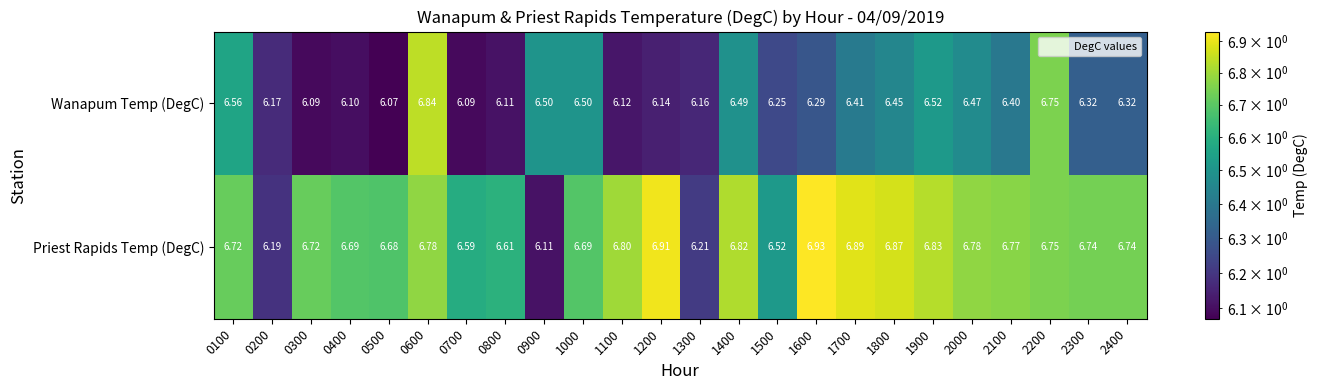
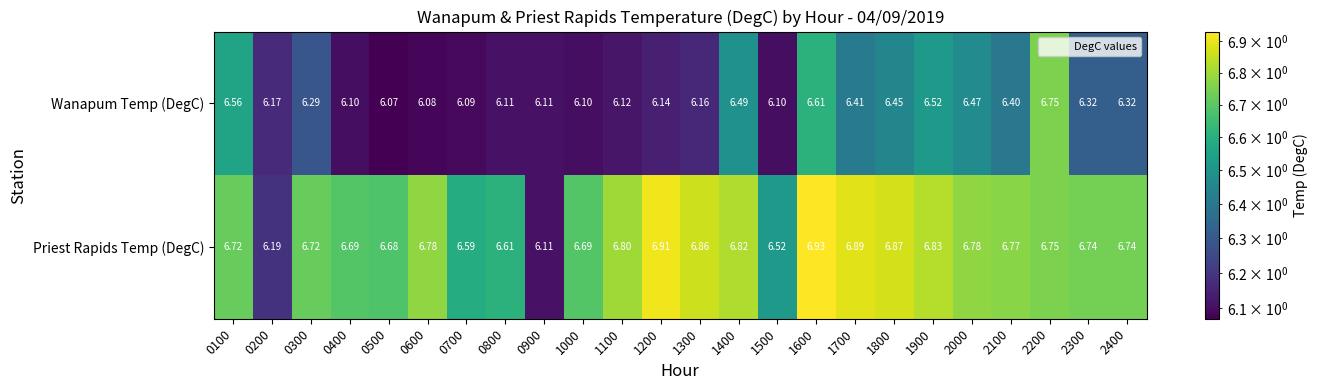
Wanapum Temp (DegC), 0300: 6.09 -> 6.29
Wanapum Temp (DegC), 0600: 6.84 -> 6.08
Wanapum Temp (DegC), 0900: 6.50 -> 6.11
Wanapum Temp (DegC), 1000: 6.50 -> 6.10
Wanapum Temp (DegC), 1500: 6.25 -> 6.10
Wanapum Temp (DegC), 1600: 6.29 -> 6.61
Priest Rapids Temp (DegC), 1300: 6.21 -> 6.86
